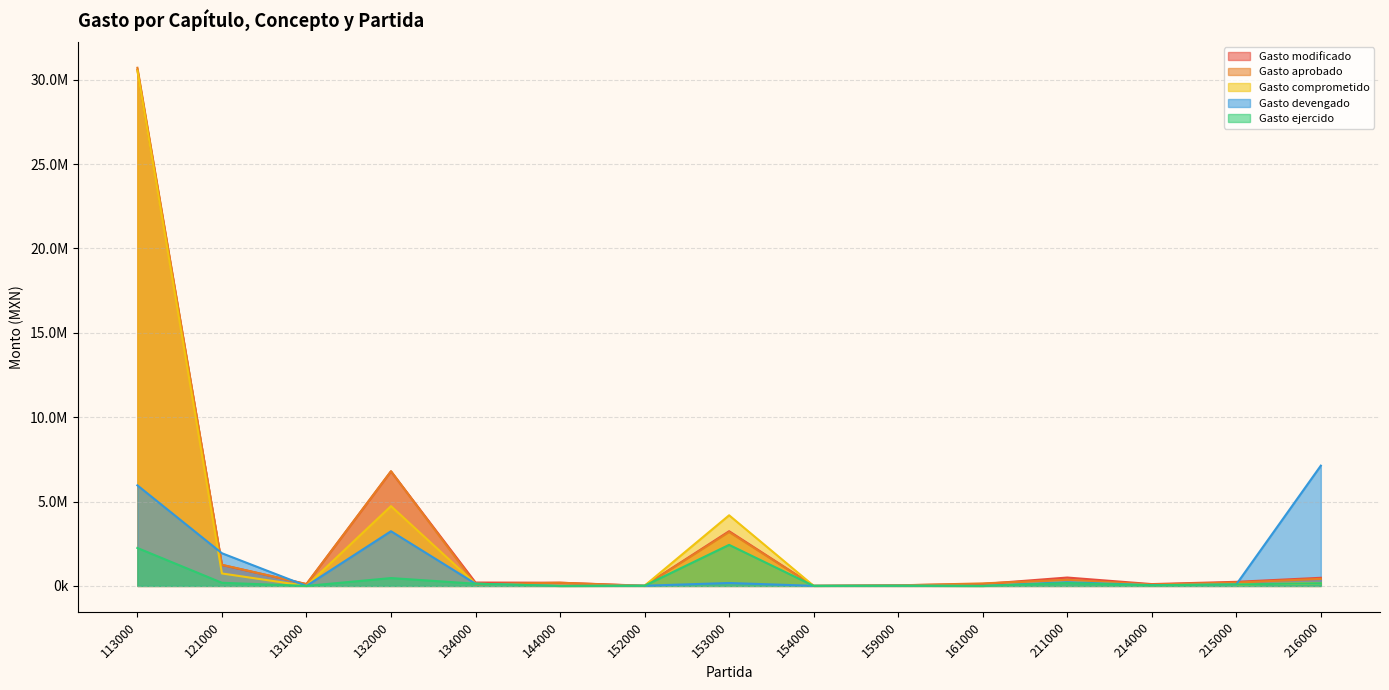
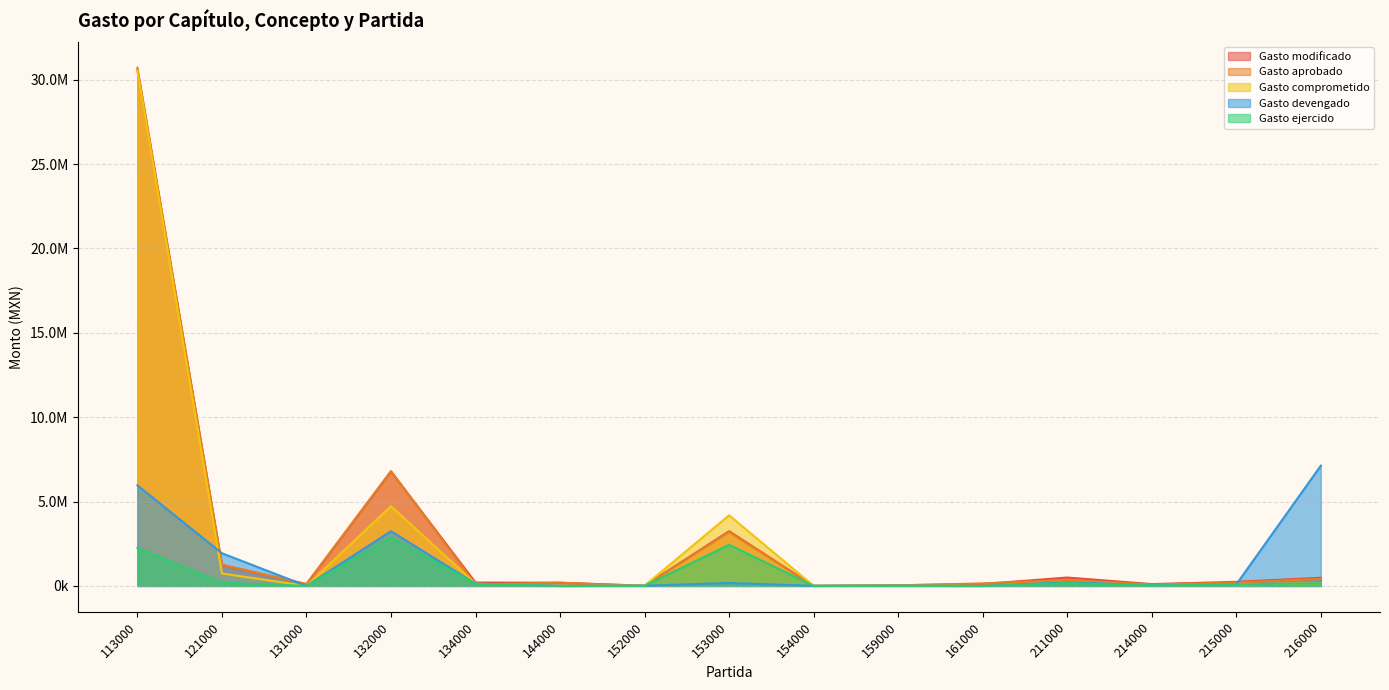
Gasto ejercido, 132000: 500000 -> 2900000
